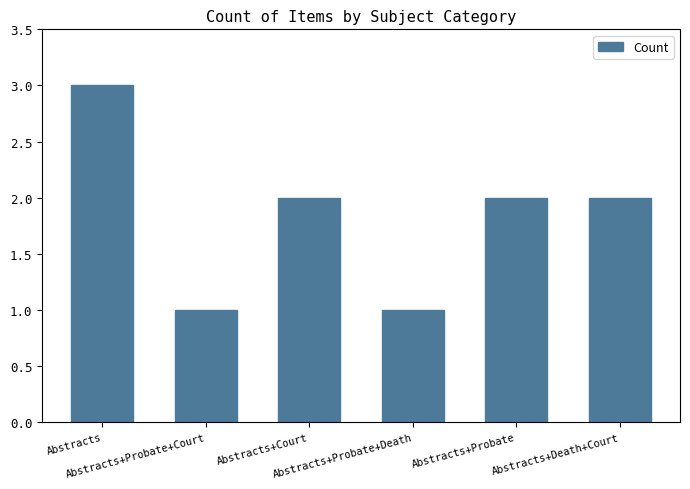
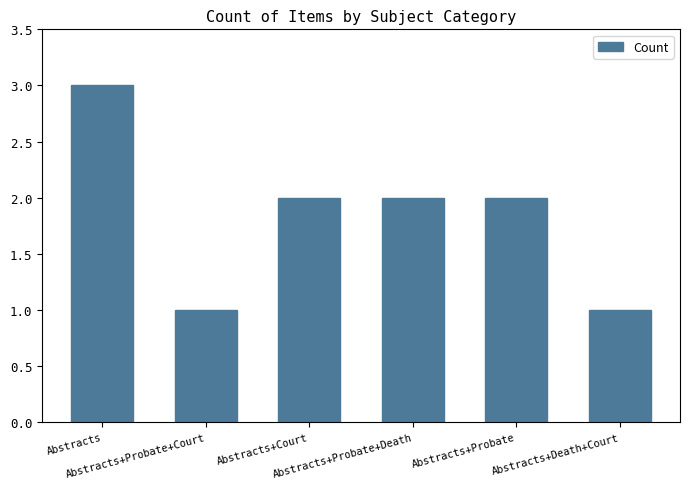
Abstracts+Probate+Death: 1 -> 2
Abstracts+Death+Court: 2 -> 1
